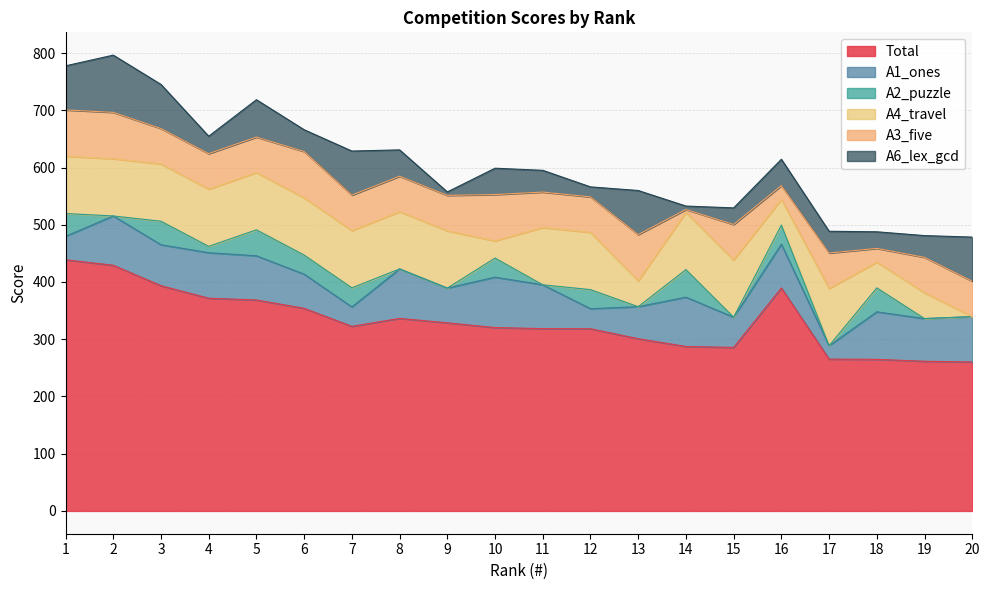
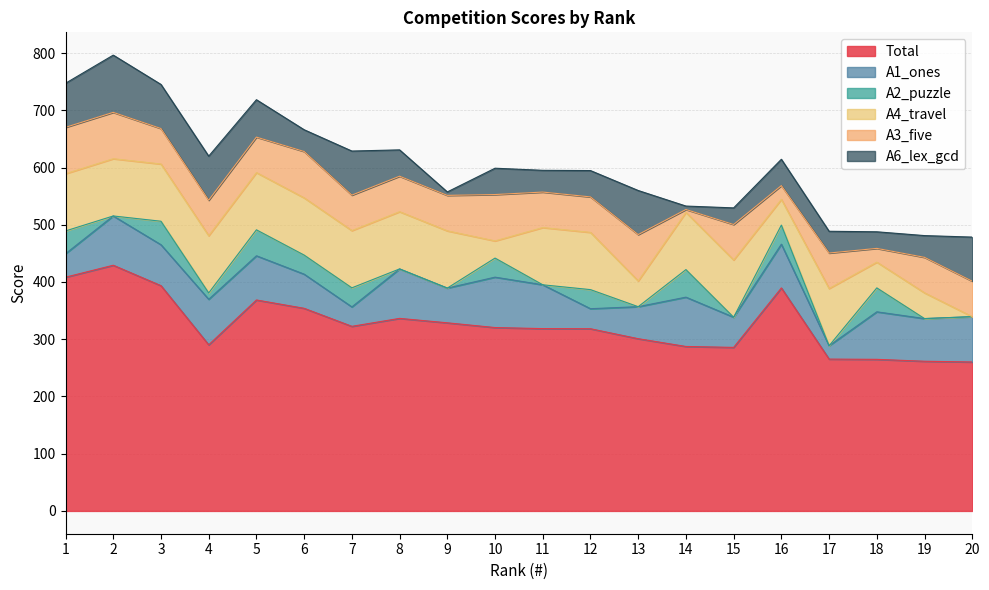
Total, 1: 440 -> 410
Total, 4: 370 -> 290
A6_lex_gcd, 4: 30 -> 80
A6_lex_gcd, 12: 20 -> 50
